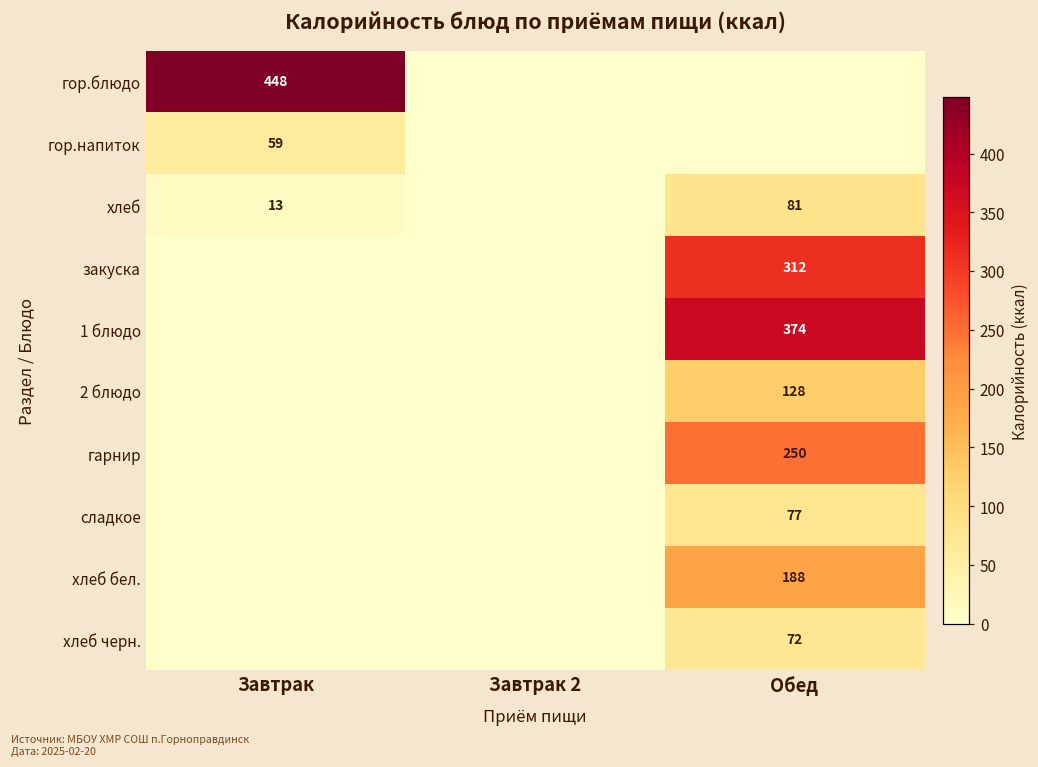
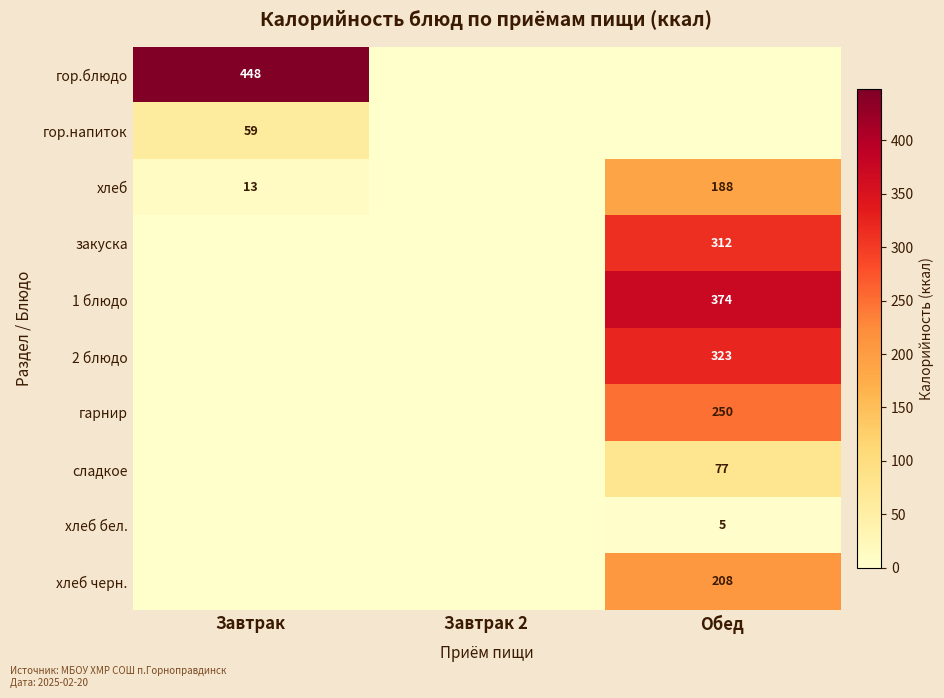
хлеб, Обед: 81 -> 188
2 блюдо, Обед: 128 -> 323
хлеб бел., Обед: 188 -> 5
хлеб черн., Обед: 72 -> 208
